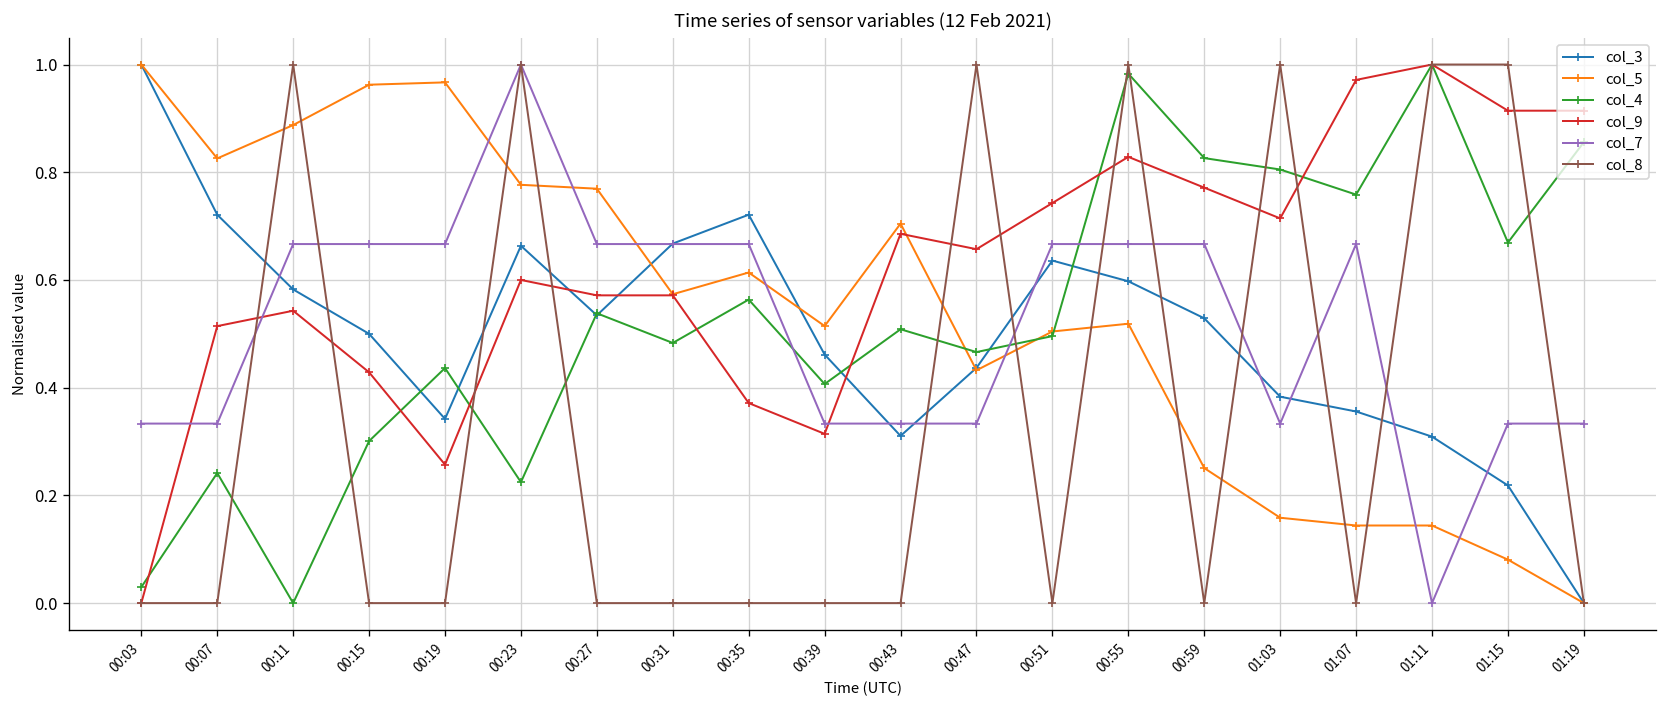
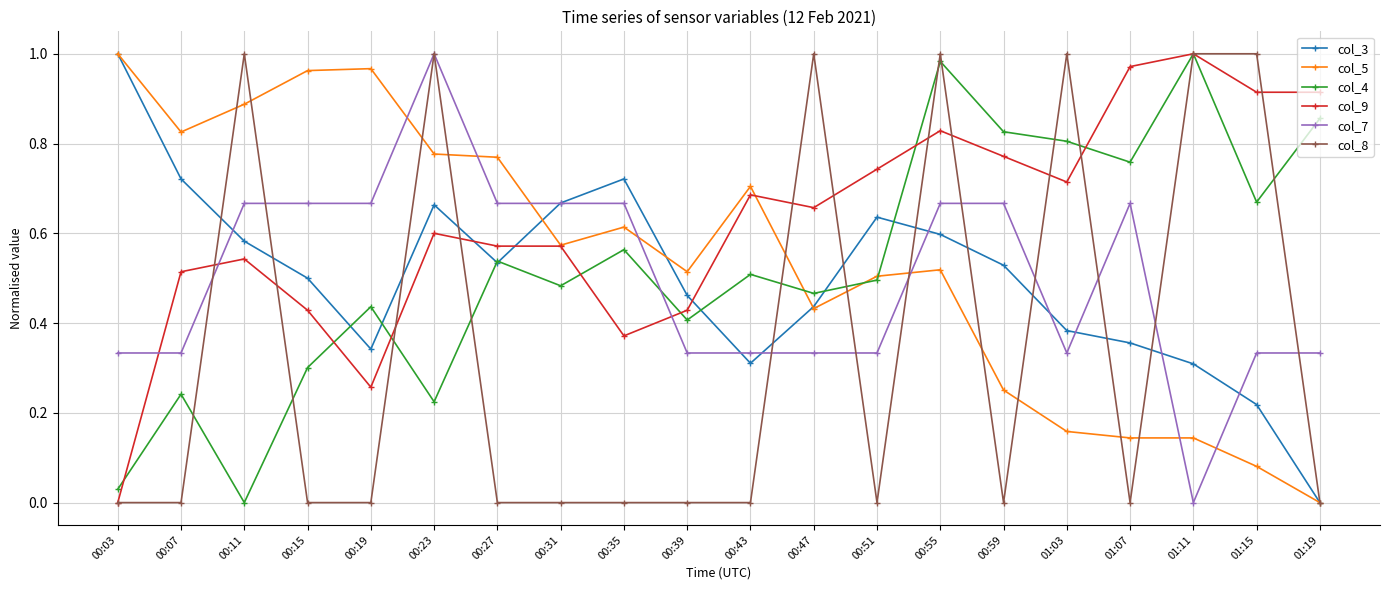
col_9, 00:39: 0.31 -> 0.43
col_7, 00:51: 0.67 -> 0.33
